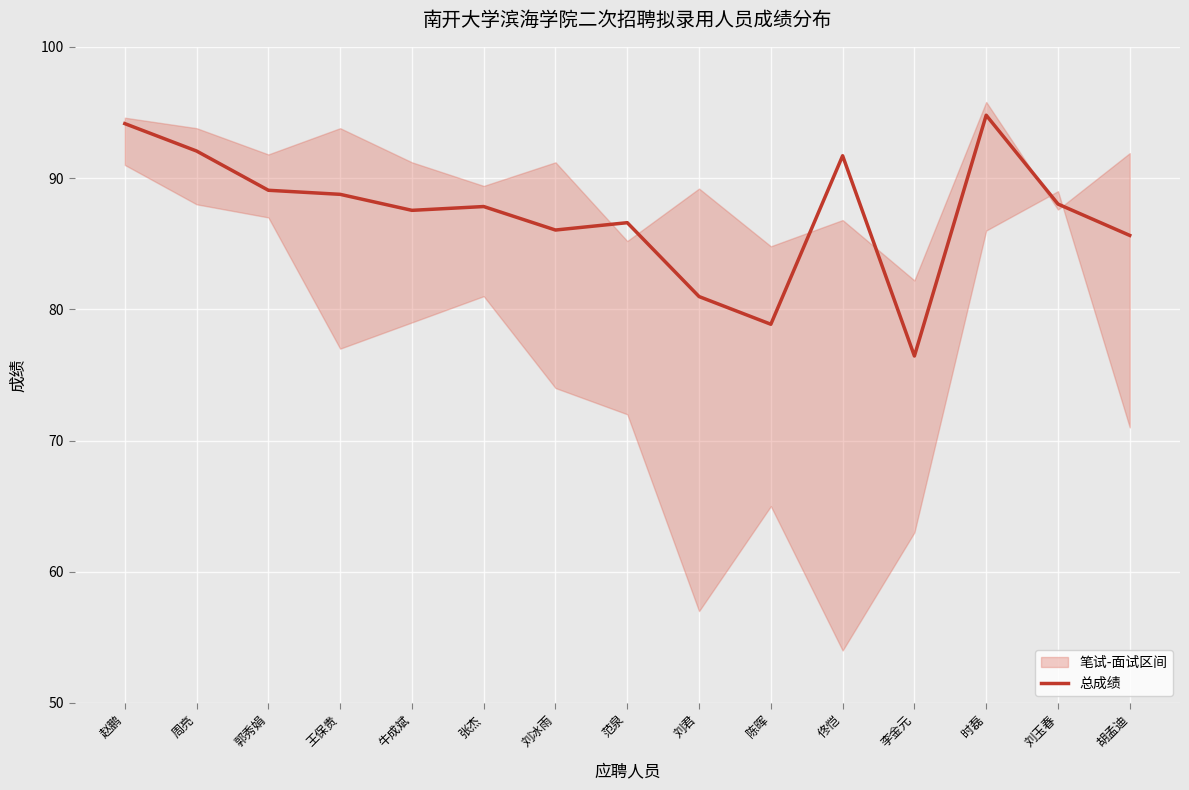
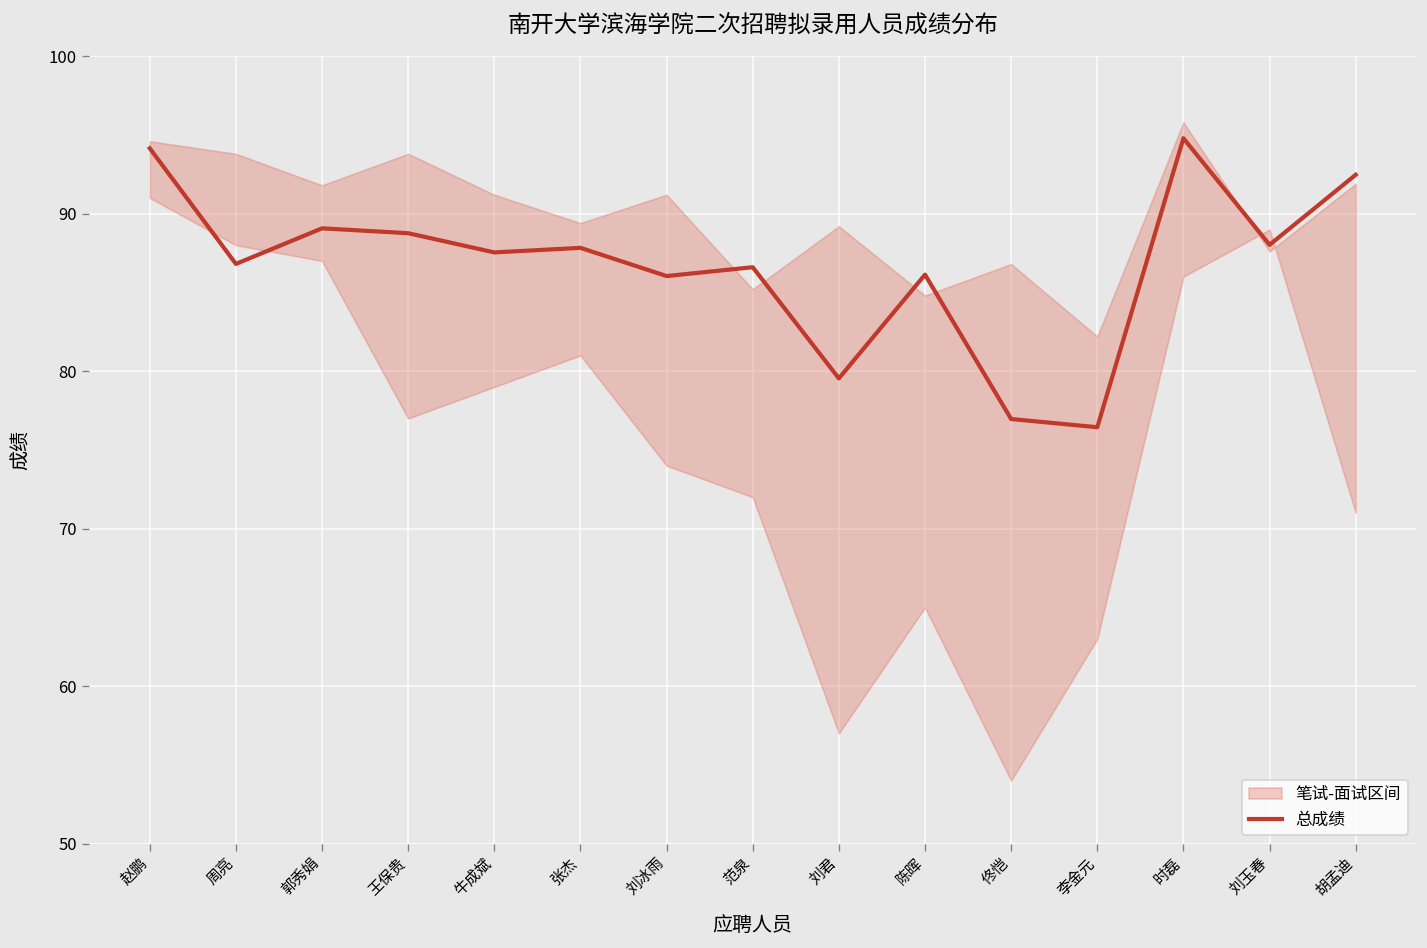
总成绩, 周亮: 92.1 -> 86.8
总成绩, 刘君: 81.0 -> 79.5
总成绩, 陈晖: 78.9 -> 86.1
总成绩, 佟恺: 91.7 -> 77.0
总成绩, 胡孟迪: 85.6 -> 92.5
